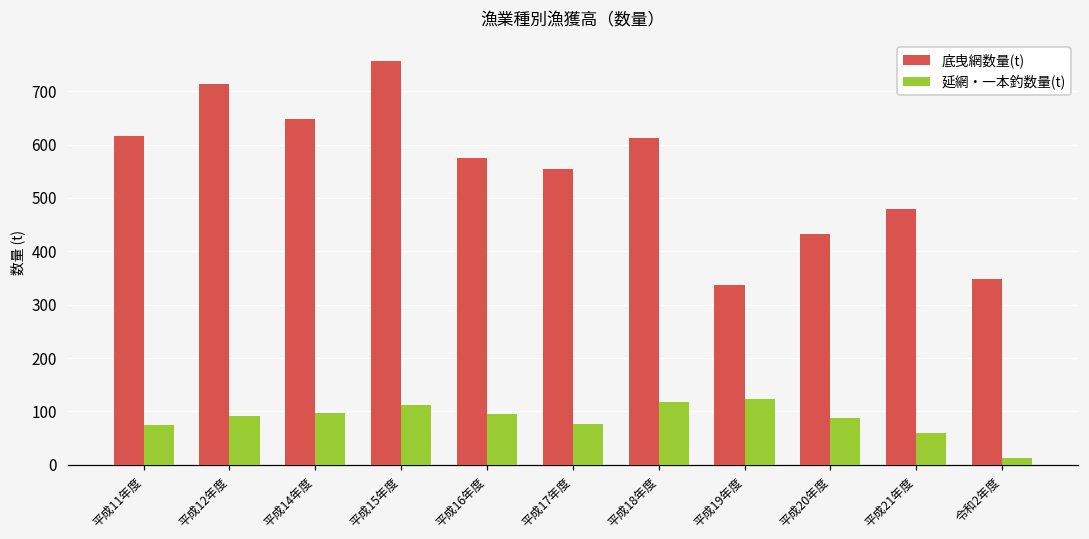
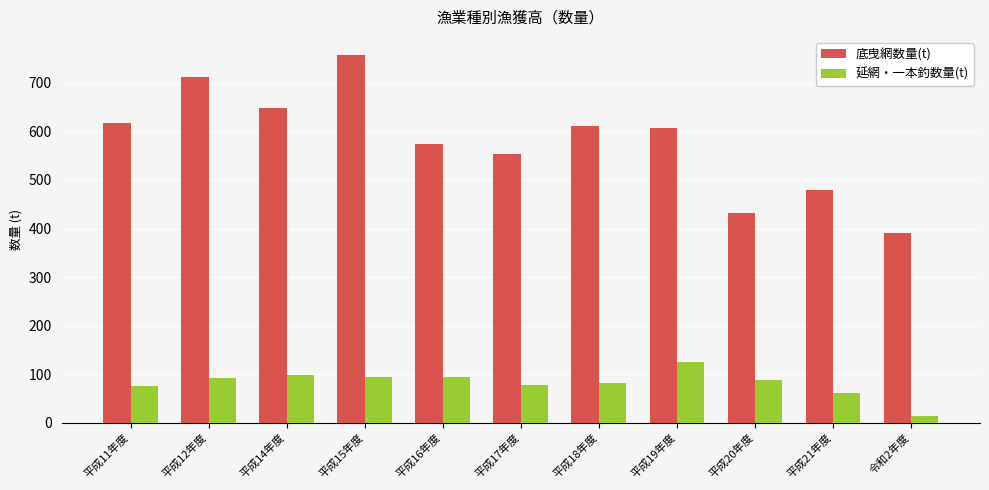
延網・一本釣数量(t), 平成15年度: 110 -> 90
延網・一本釣数量(t), 平成18年度: 120 -> 80
底曳網数量(t), 平成19年度: 340 -> 610
底曳網数量(t), 令和2年度: 350 -> 390
